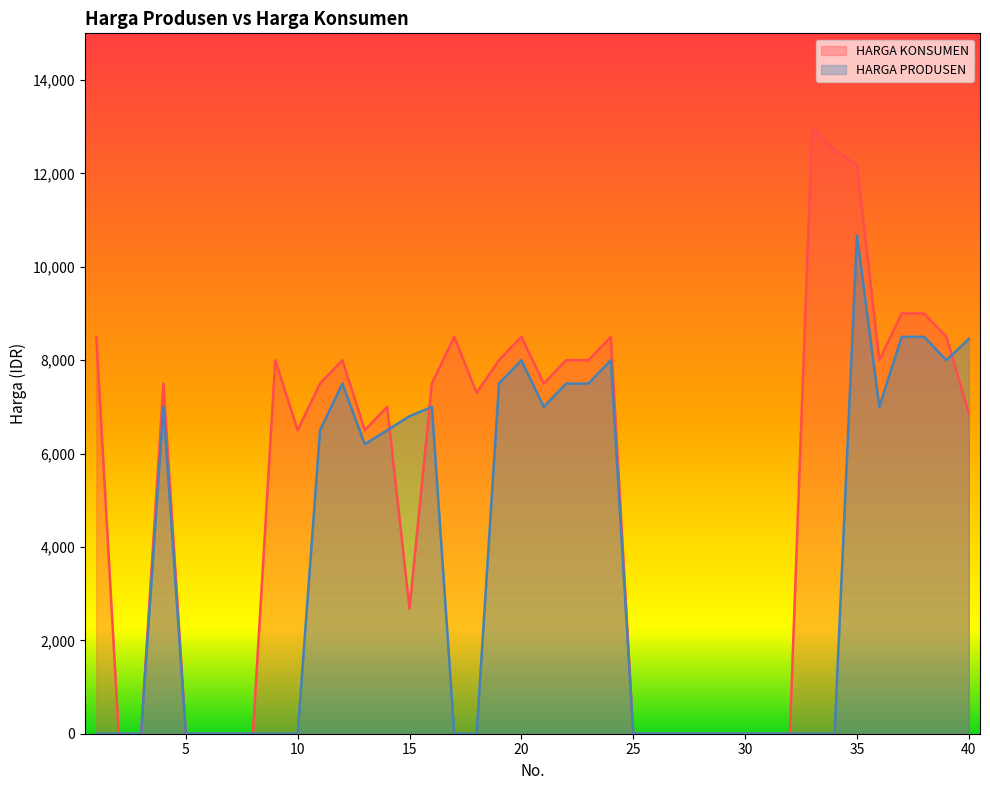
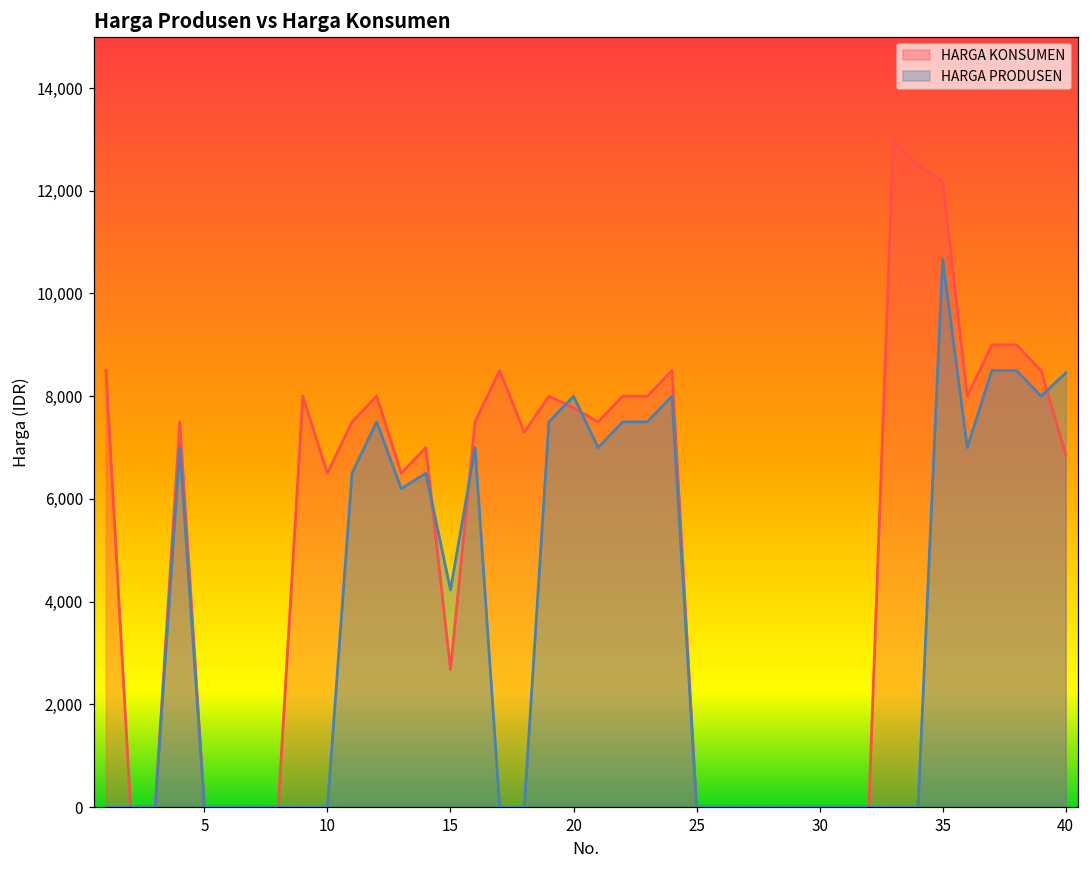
HARGA PRODUSEN, 15: 6,800 -> 4,200
HARGA KONSUMEN, 20: 8,500 -> 7,800
